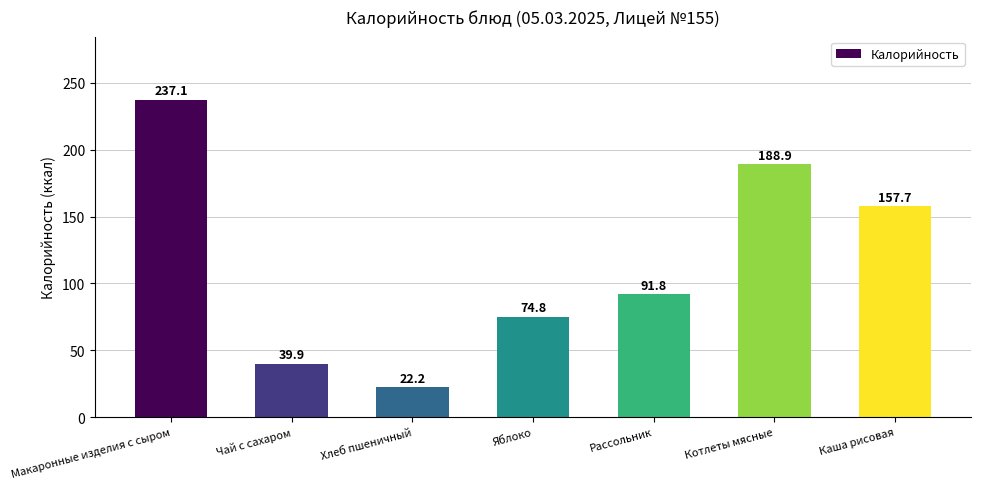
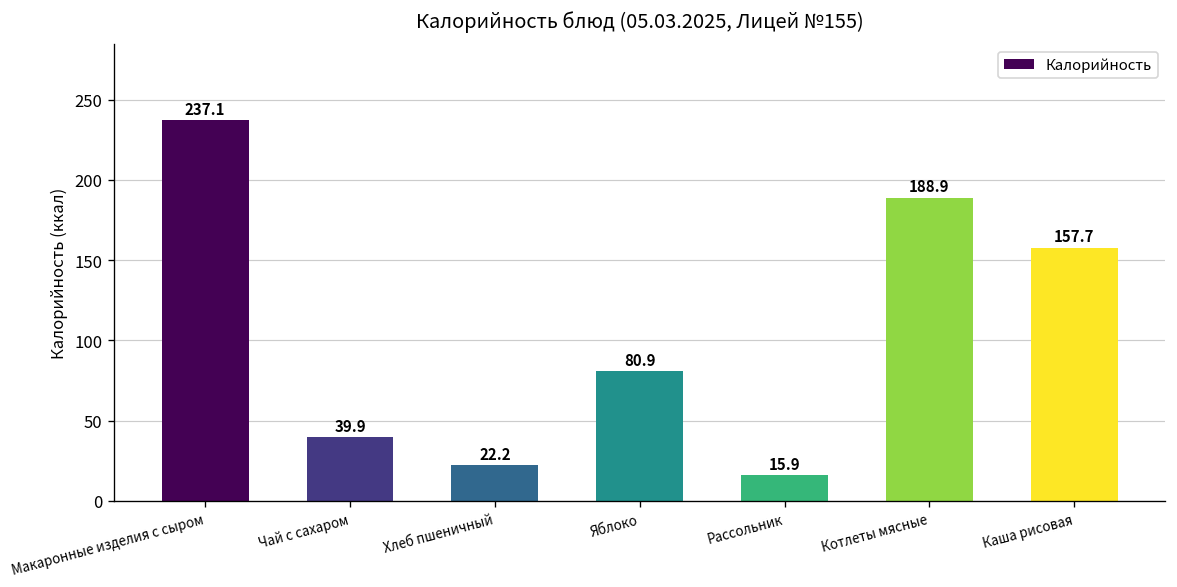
Яблоко: 74.8 -> 80.9
Рассольник: 91.8 -> 15.9
